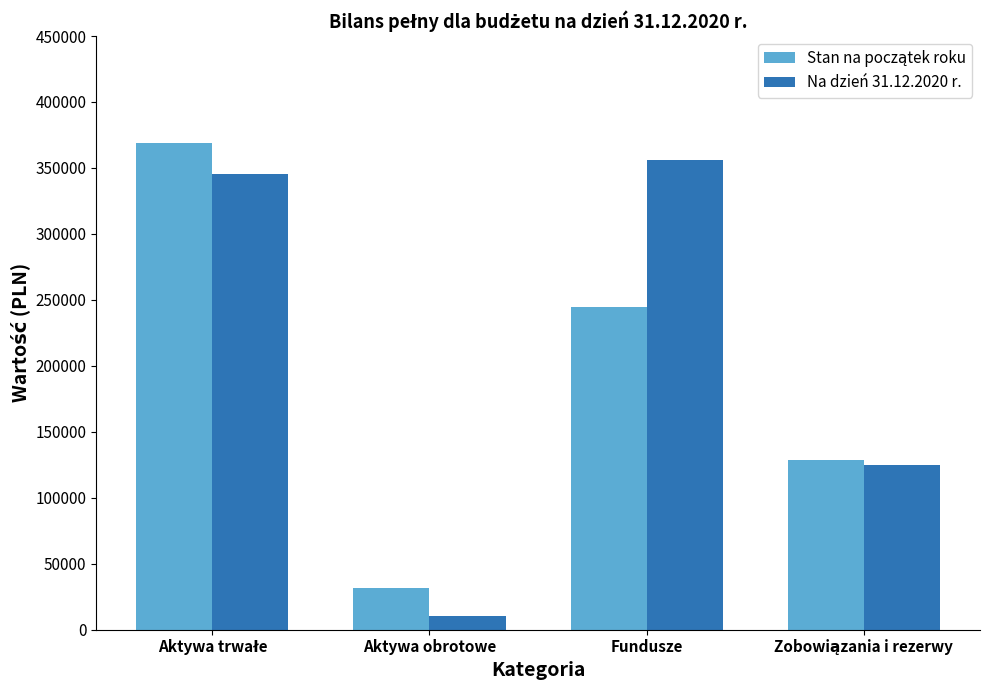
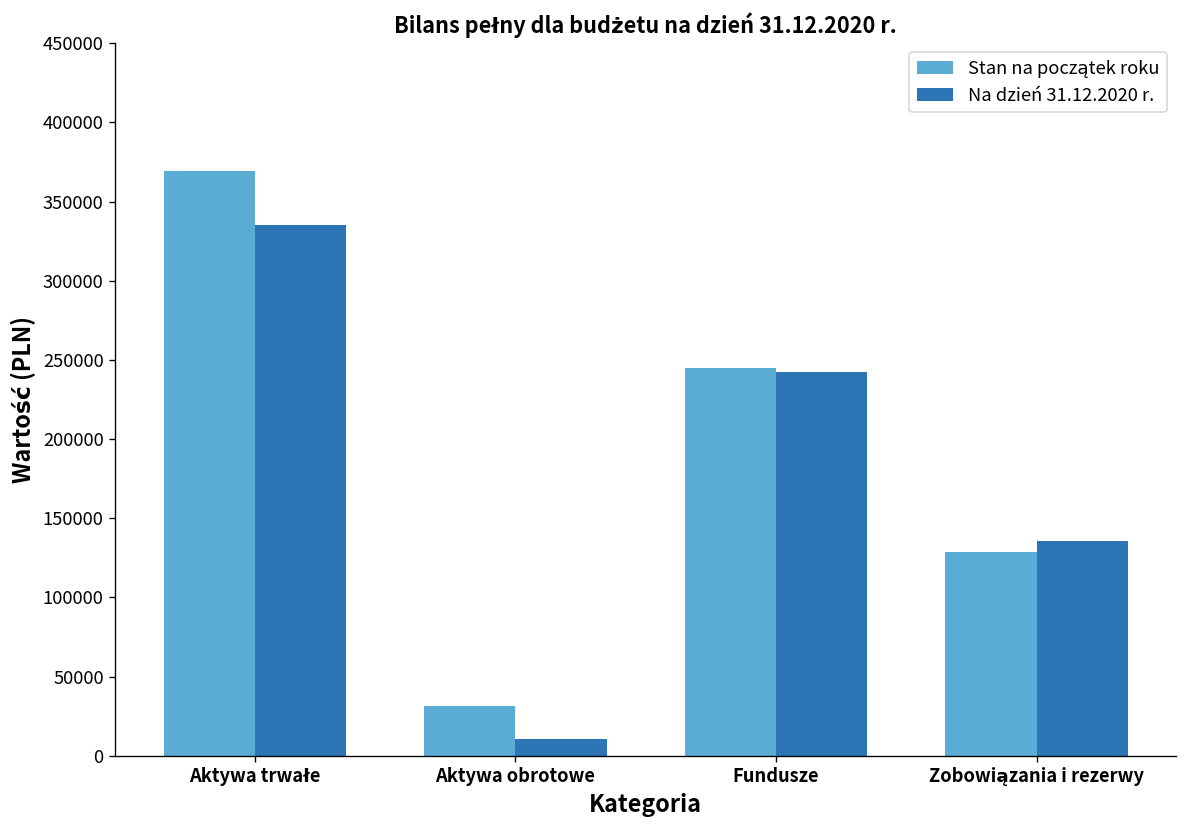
Na dzień 31.12.2020 r., Aktywa trwałe: 346000 -> 335000
Na dzień 31.12.2020 r., Fundusze: 356000 -> 242000
Na dzień 31.12.2020 r., Zobowiązania i rezerwy: 125000 -> 135000
